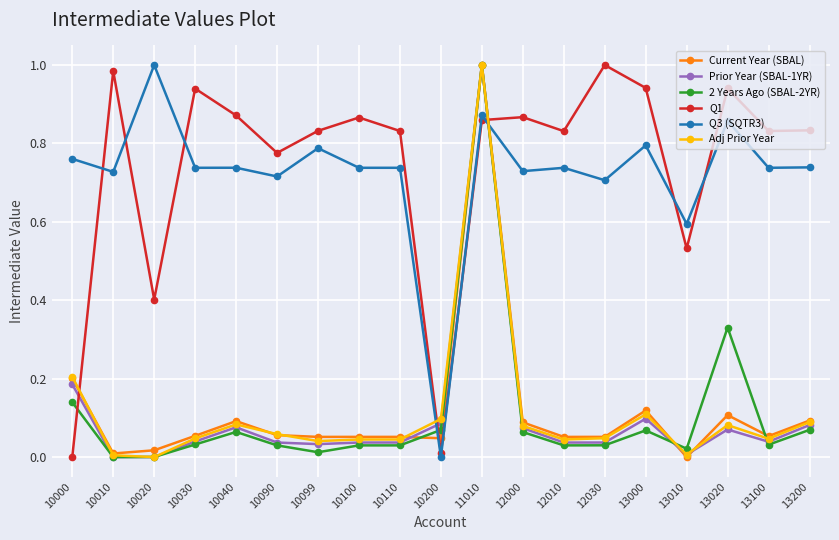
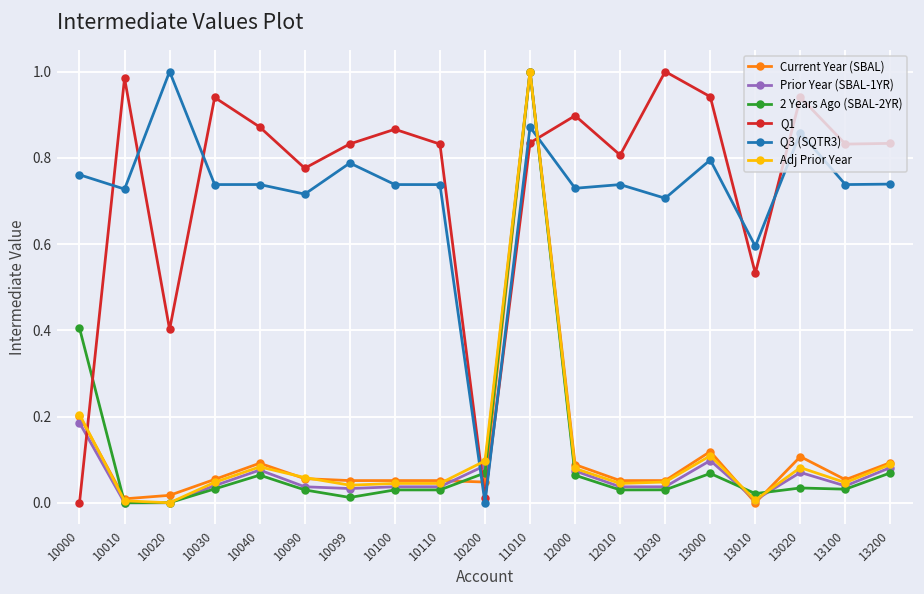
2 Years Ago (SBAL-2YR), 10000: 0.14 -> 0.41
Q1, 11010: 0.86 -> 0.83
Q1, 12000: 0.87 -> 0.90
Q1, 12010: 0.83 -> 0.81
2 Years Ago (SBAL-2YR), 13020: 0.33 -> 0.03
